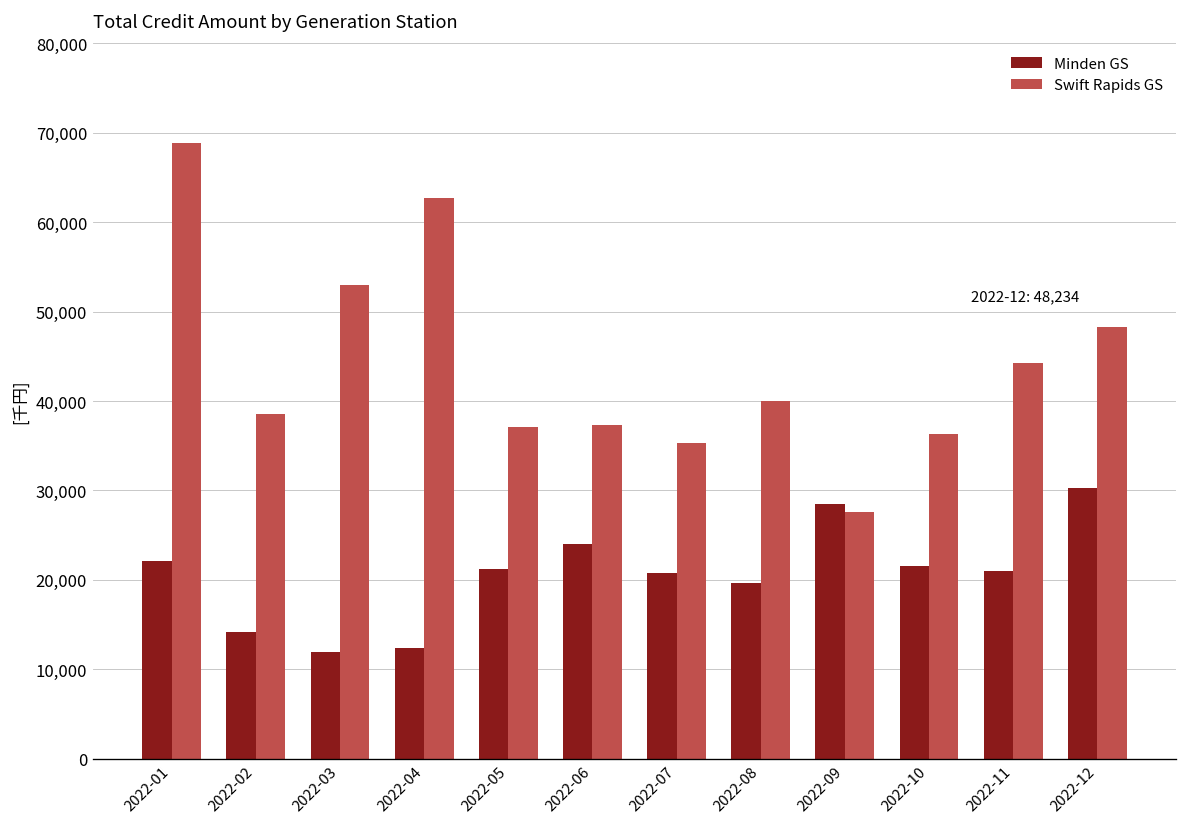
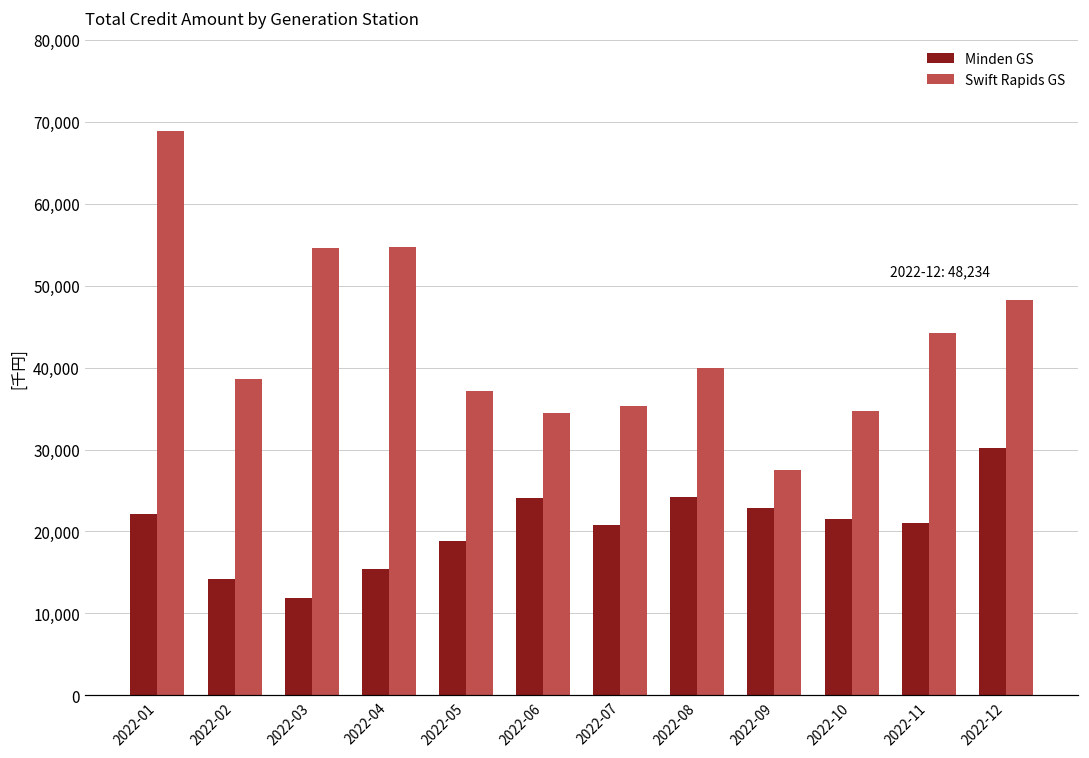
Swift Rapids GS, 2022-03: 53,000 -> 55,000
Minden GS, 2022-04: 12,000 -> 15,000
Swift Rapids GS, 2022-04: 63,000 -> 55,000
Minden GS, 2022-05: 21,000 -> 19,000
Swift Rapids GS, 2022-06: 37,000 -> 34,000
Minden GS, 2022-08: 20,000 -> 24,000
Minden GS, 2022-09: 28,000 -> 23,000
Swift Rapids GS, 2022-10: 36,000 -> 35,000
